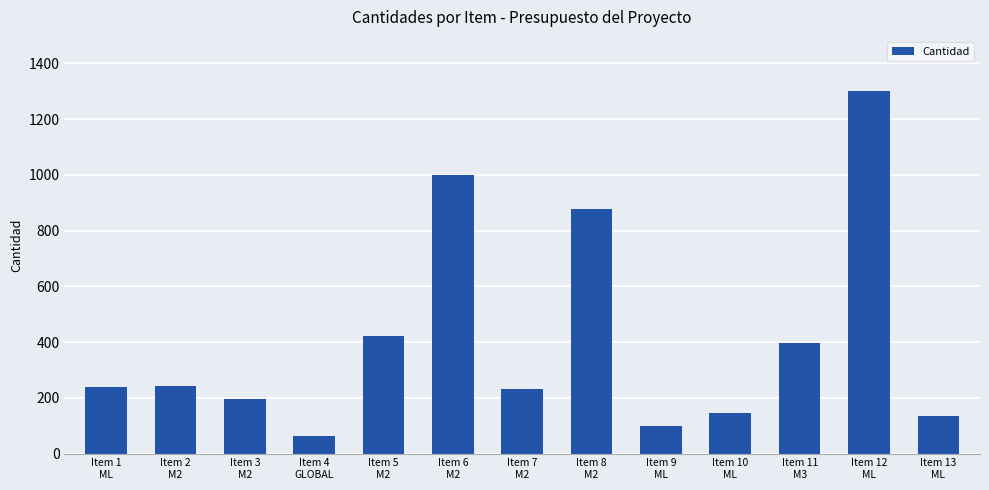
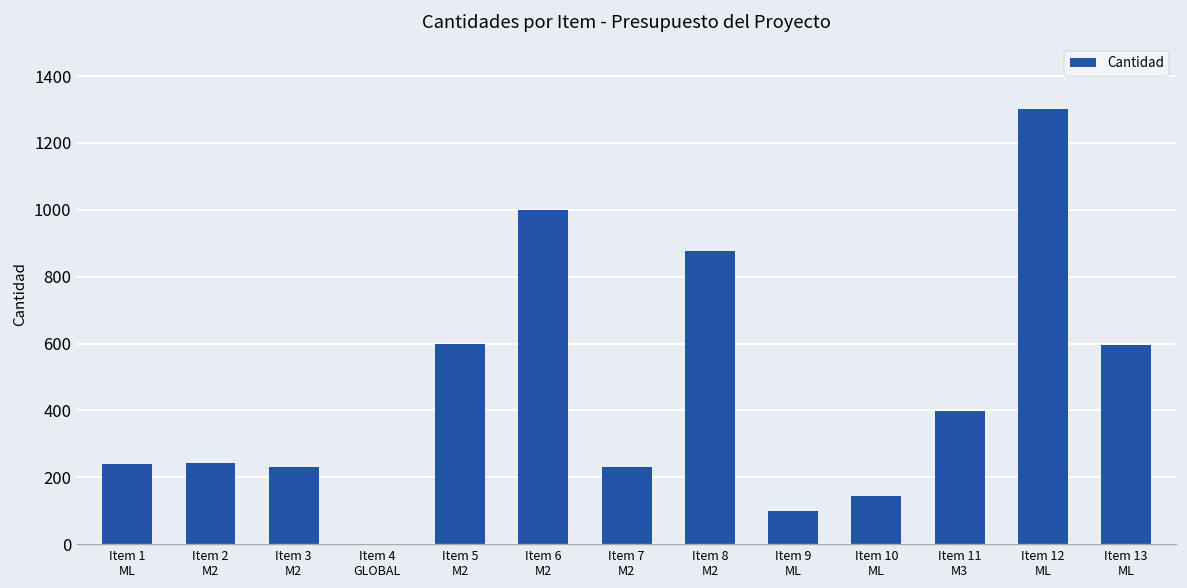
Item 3 M2: 200 -> 230
Item 4 GLOBAL: 60 -> 0
Item 5 M2: 420 -> 600
Item 13 ML: 140 -> 600
